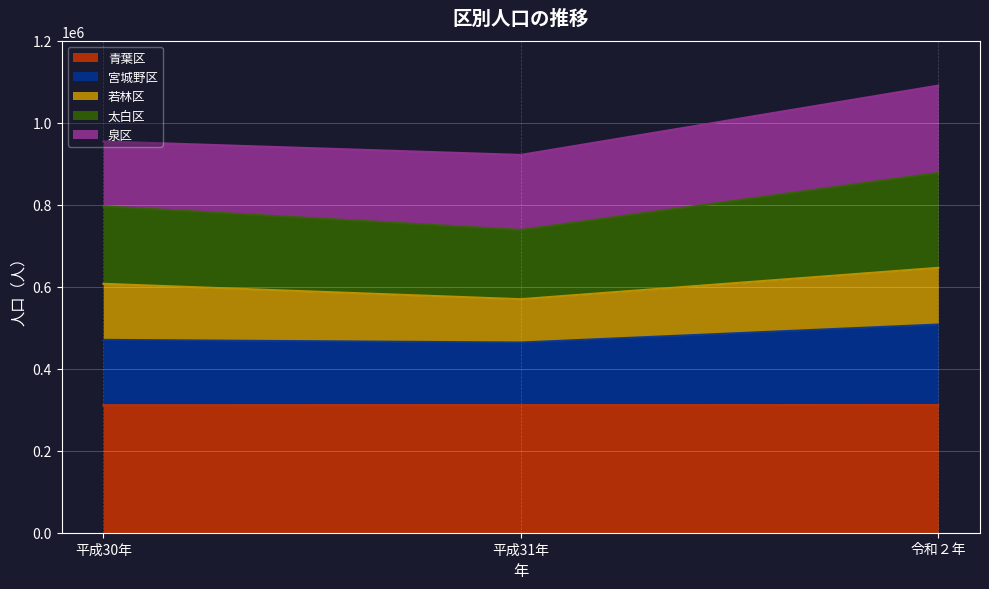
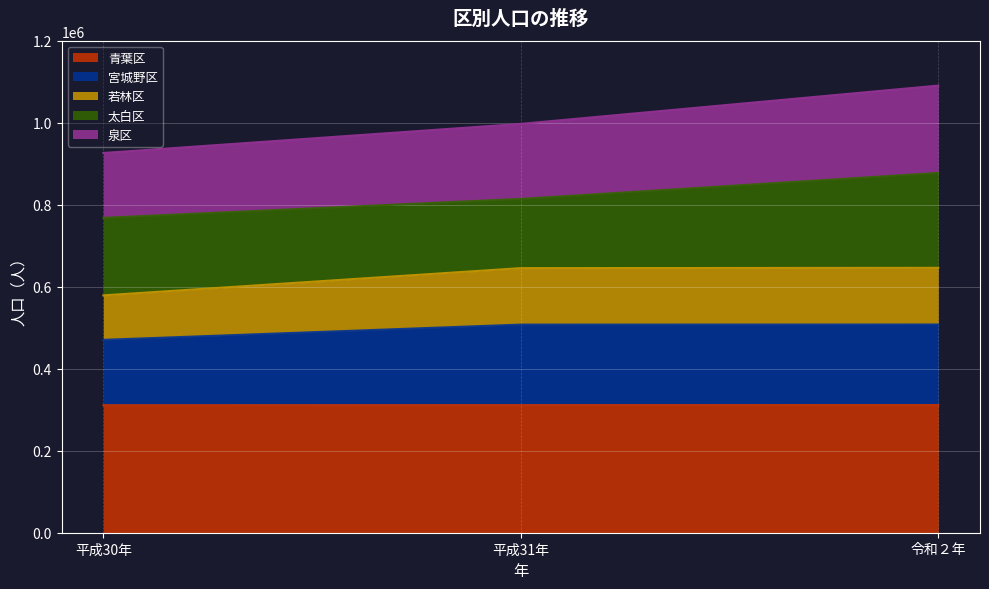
若林区, 平成30年: 140000 -> 110000
宮城野区, 平成31年: 150000 -> 200000
若林区, 平成31年: 110000 -> 140000
